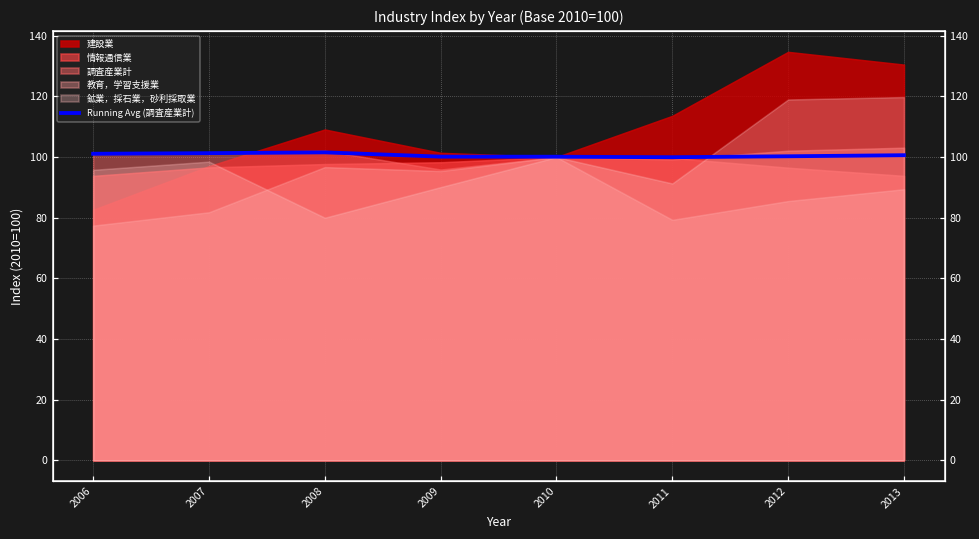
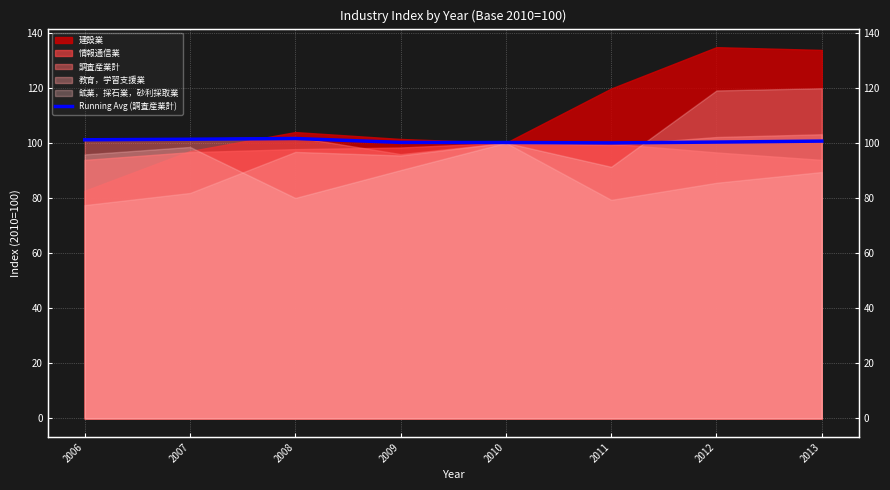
建設業, 2008: 109 -> 104
建設業, 2011: 114 -> 120
建設業, 2013: 131 -> 134
